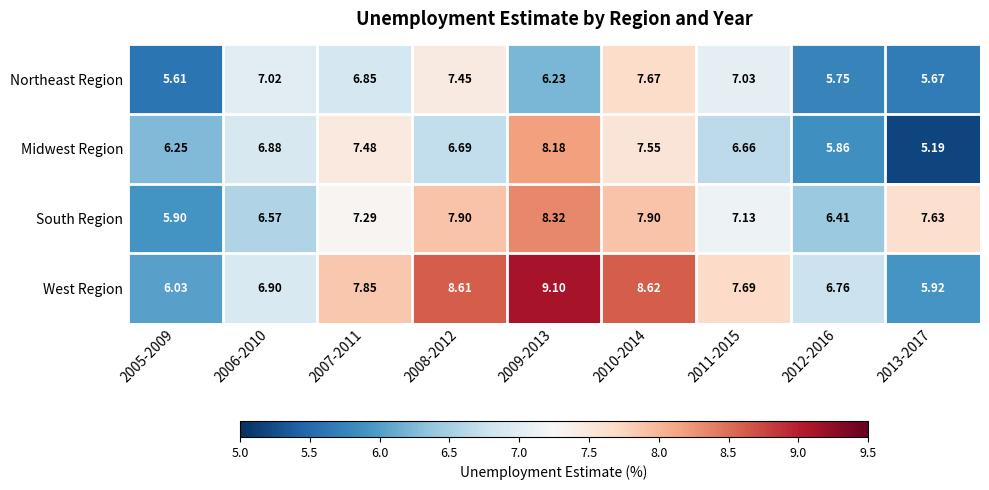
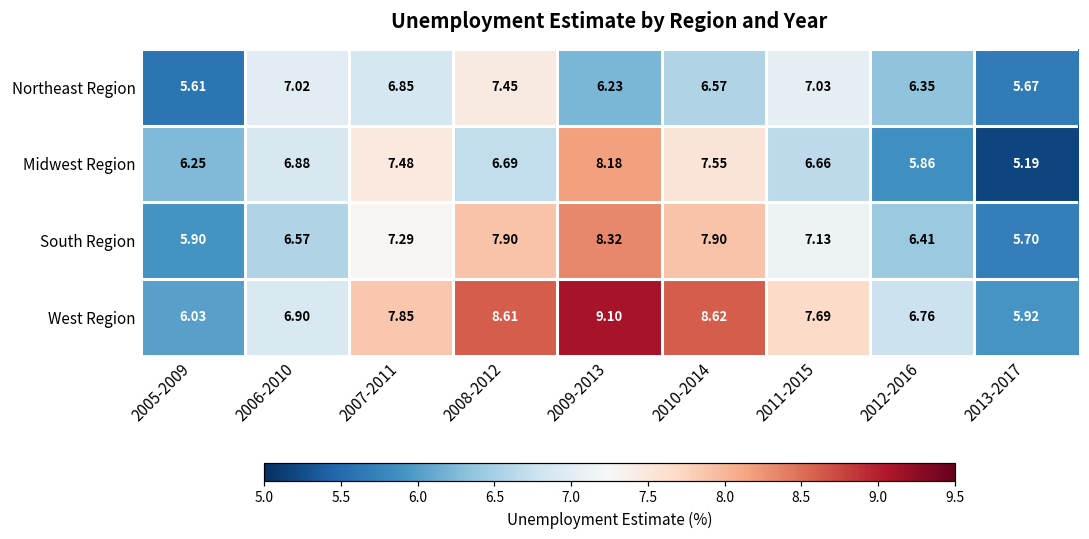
Northeast Region, 2010-2014: 7.67 -> 6.57
Northeast Region, 2012-2016: 5.75 -> 6.35
South Region, 2013-2017: 7.63 -> 5.70
